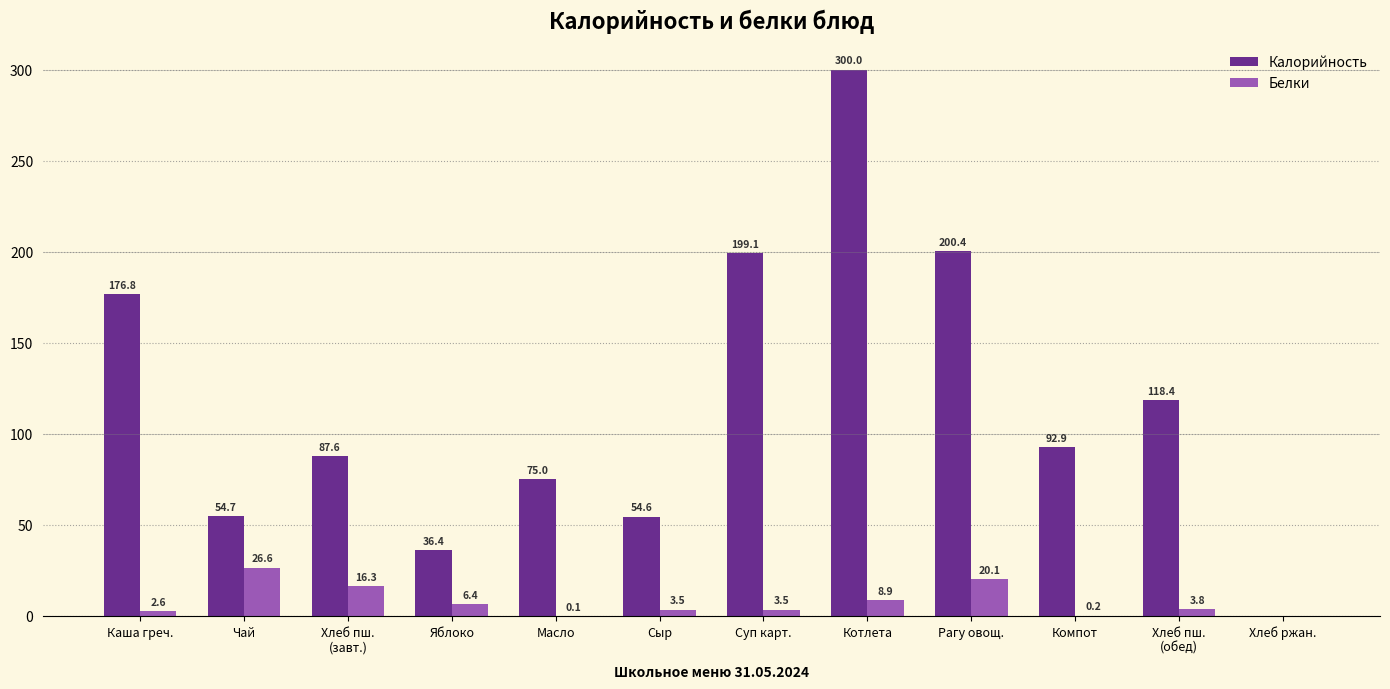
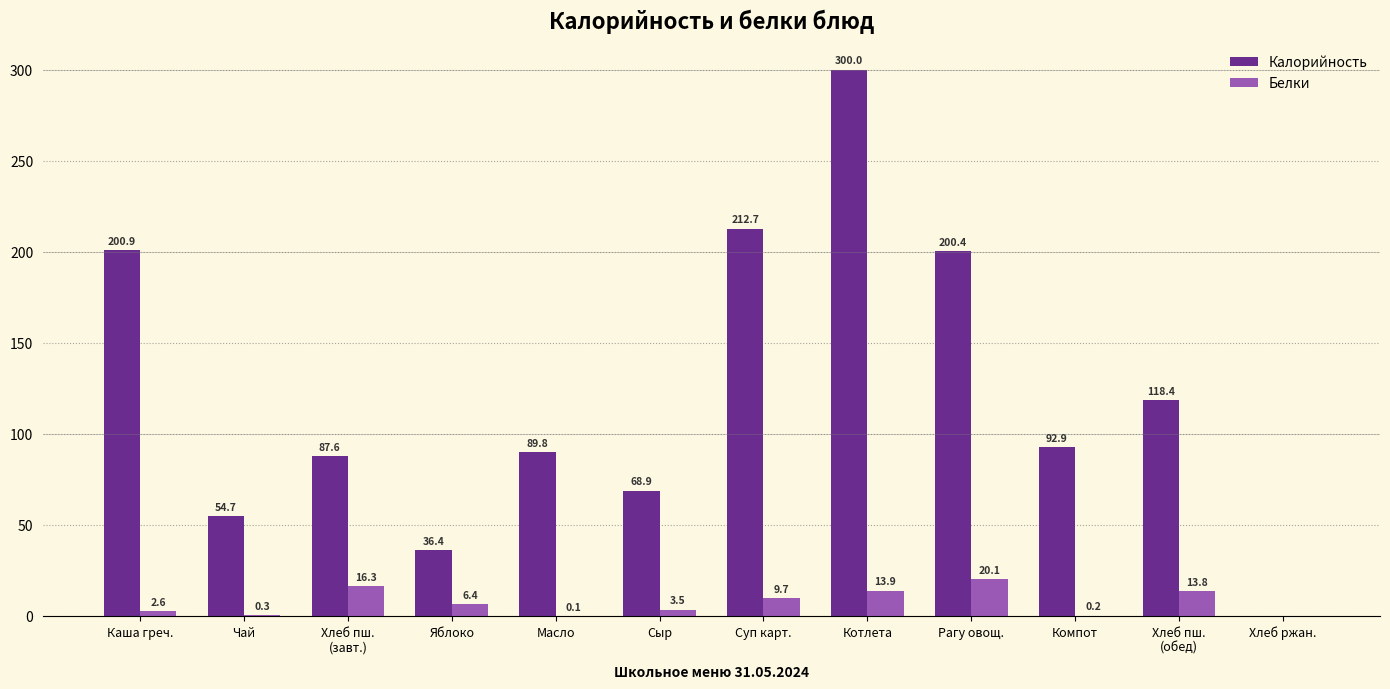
Калорийность, Каша греч.: 176.8 -> 200.9
Белки, Чай: 26.6 -> 0.3
Калорийность, Масло: 75.0 -> 89.8
Калорийность, Сыр: 54.6 -> 68.9
Калорийность, Суп карт.: 199.1 -> 212.7
Белки, Суп карт.: 3.5 -> 9.7
Белки, Котлета: 8.9 -> 13.9
Белки, Хлеб пш. (обед): 3.8 -> 13.8
